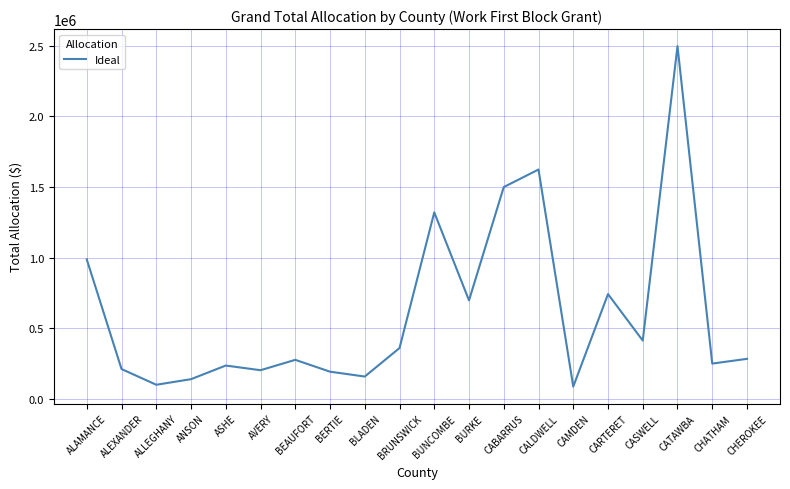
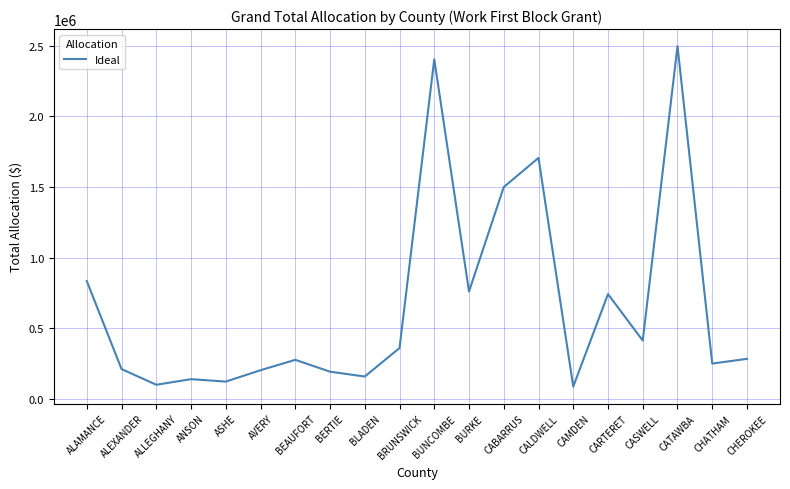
ALAMANCE: 990000 -> 830000
ASHE: 240000 -> 120000
BUNCOMBE: 1320000 -> 2400000
BURKE: 700000 -> 760000
CALDWELL: 1620000 -> 1710000
